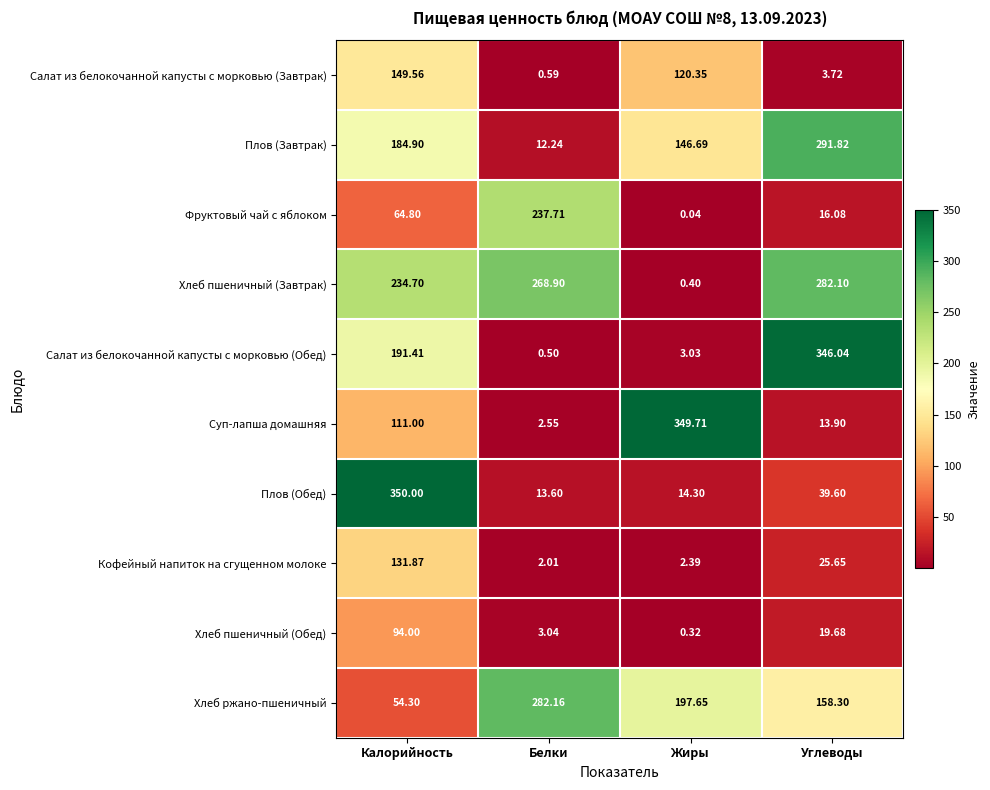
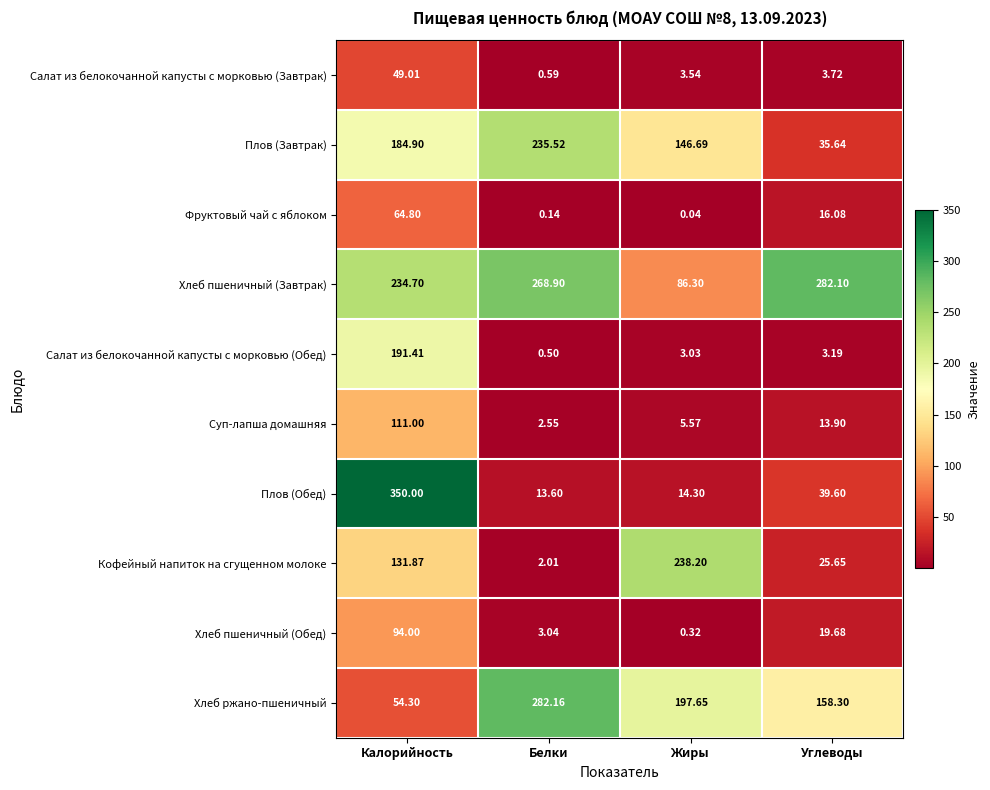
Салат из белокочанной капусты с морковью (Завтрак), Калорийность: 149.56 -> 49.01
Салат из белокочанной капусты с морковью (Завтрак), Жиры: 120.35 -> 3.54
Плов (Завтрак), Белки: 12.24 -> 235.52
Плов (Завтрак), Углеводы: 291.82 -> 35.64
Фруктовый чай с яблоком, Белки: 237.71 -> 0.14
Хлеб пшеничный (Завтрак), Жиры: 0.40 -> 86.30
Салат из белокочанной капусты с морковью (Обед), Углеводы: 346.04 -> 3.19
Суп-лапша домашняя, Жиры: 349.71 -> 5.57
Кофейный напиток на сгущенном молоке, Жиры: 2.39 -> 238.20
